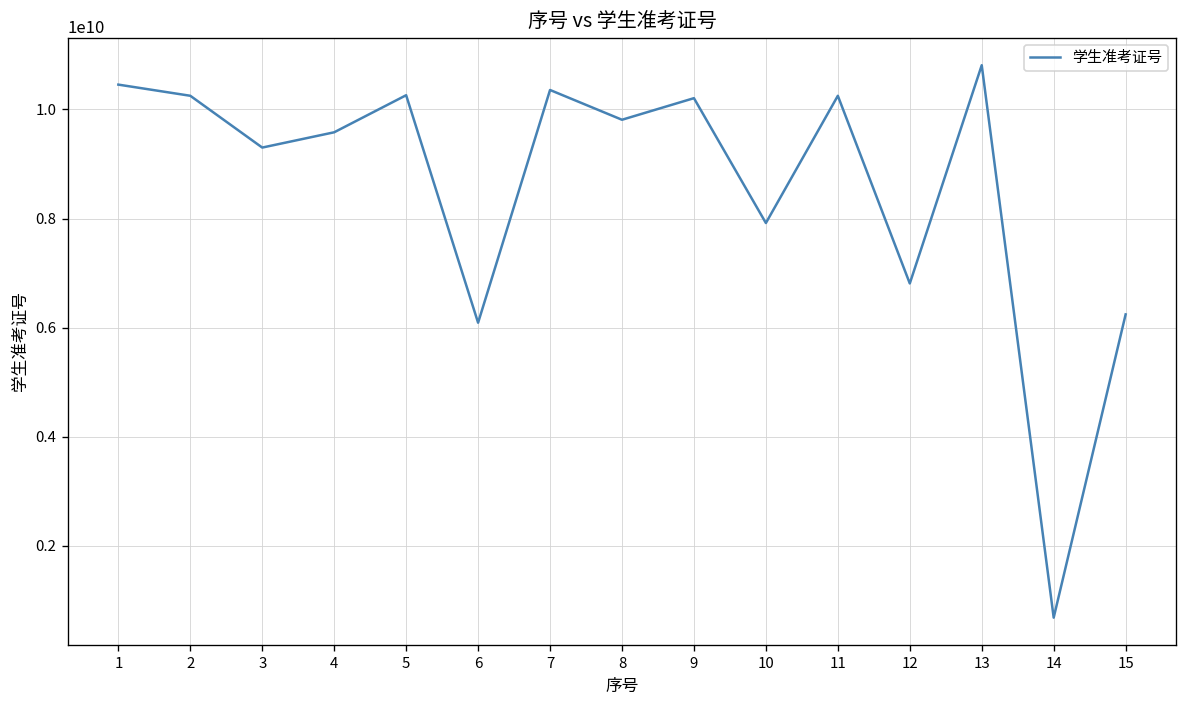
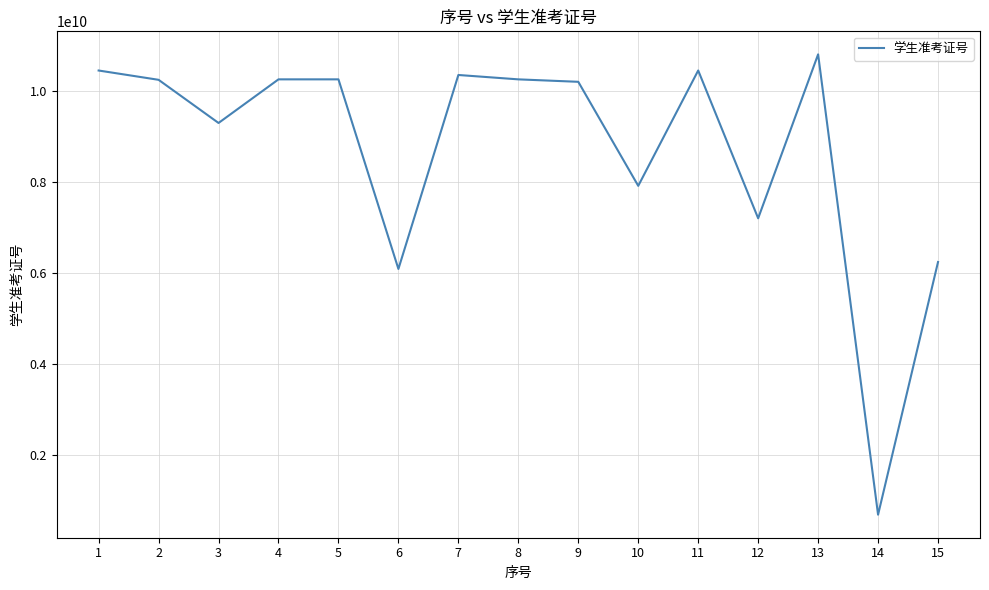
4: 9600000000 -> 10300000000
8: 9800000000 -> 10300000000
11: 10300000000 -> 10500000000
12: 6800000000 -> 7200000000
